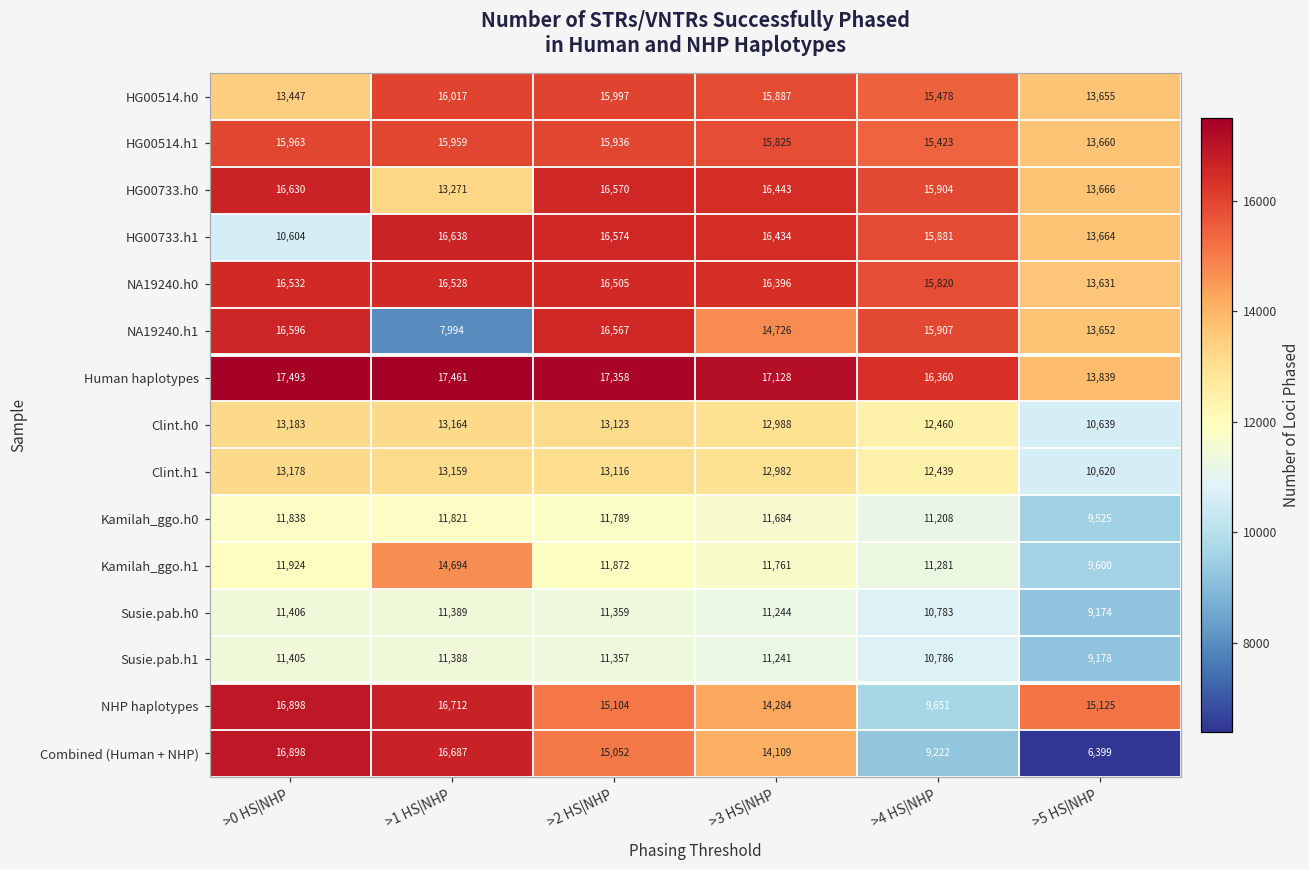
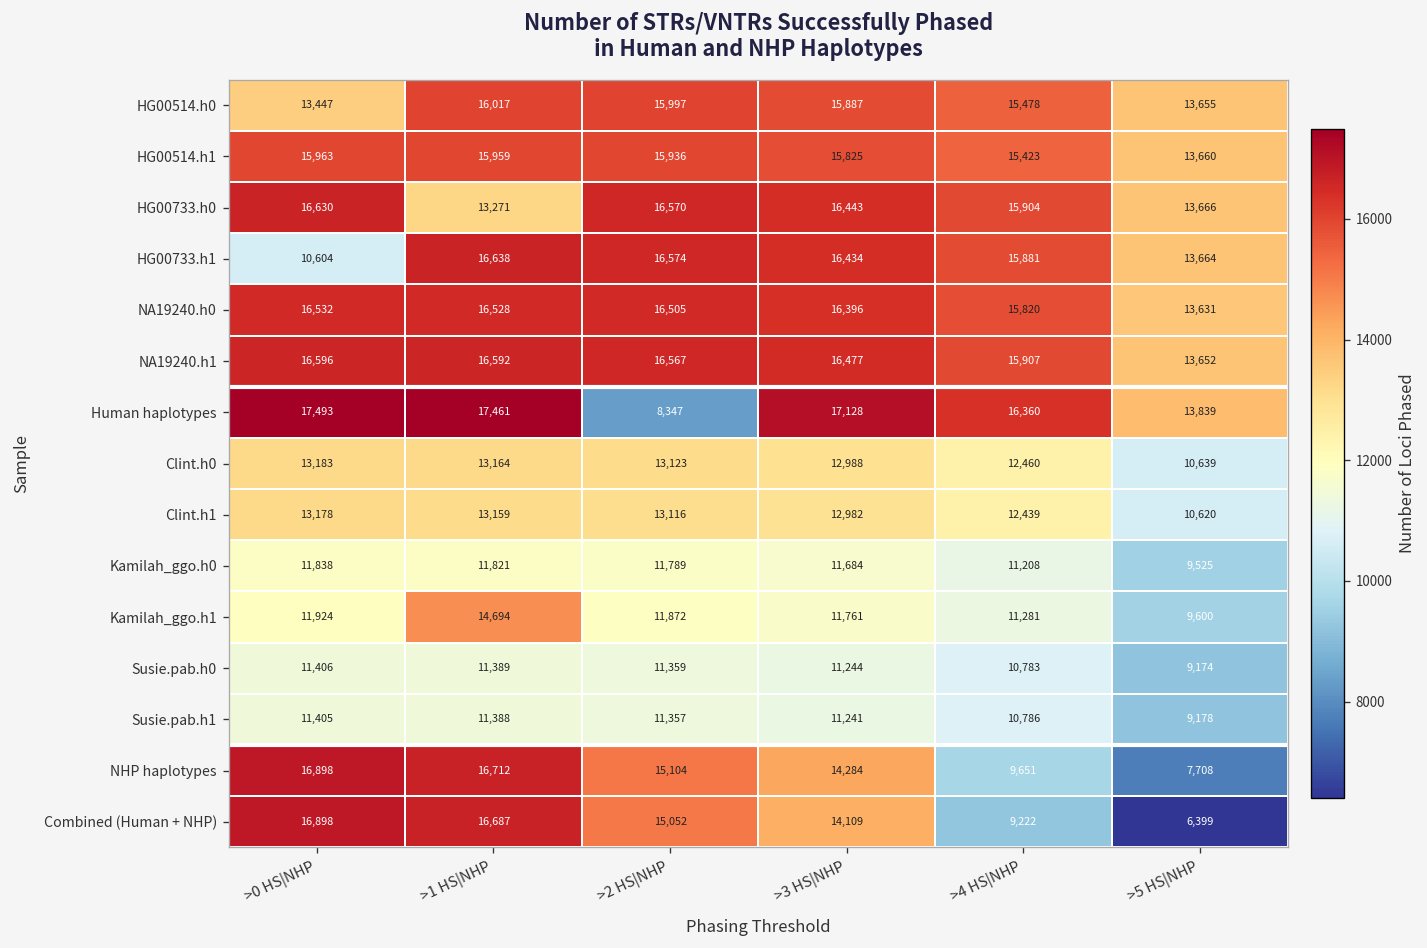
NA19240.h1, >1 HS|NHP: 7,994 -> 16,592
NA19240.h1, >3 HS|NHP: 14,726 -> 16,477
Human haplotypes, >2 HS|NHP: 17,358 -> 8,347
NHP haplotypes, >5 HS|NHP: 15,125 -> 7,708
